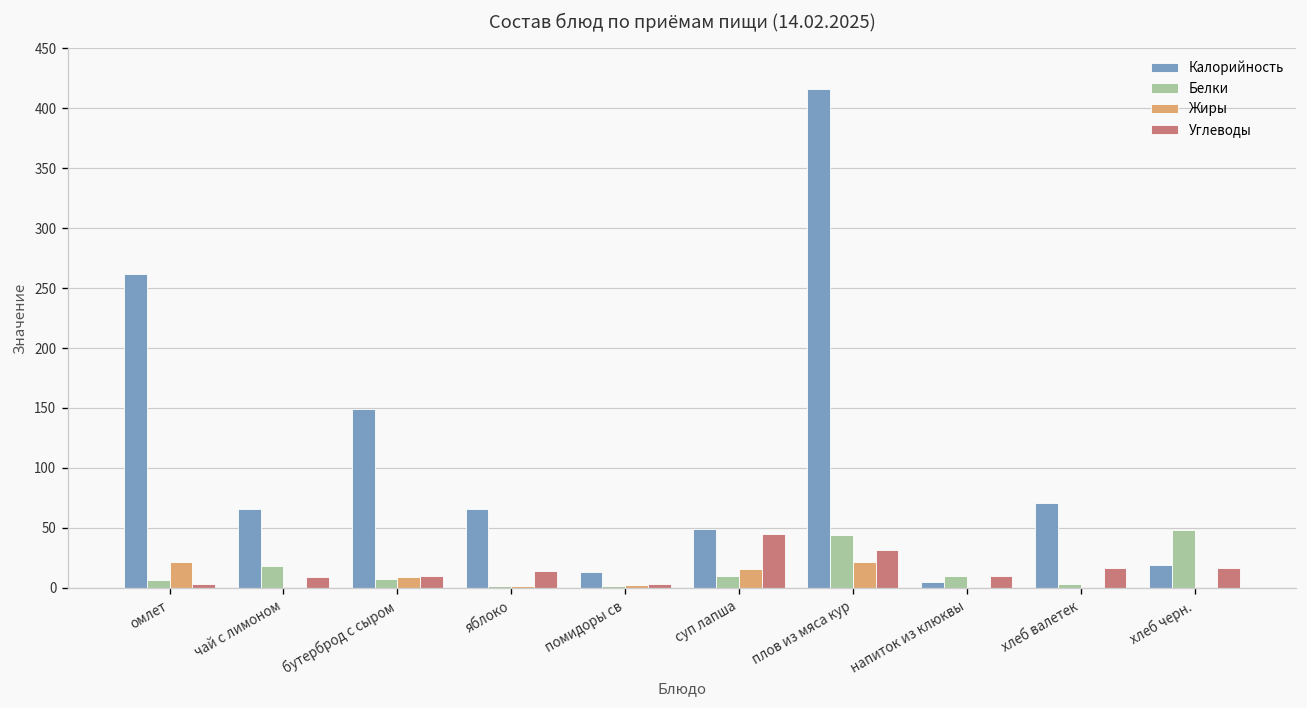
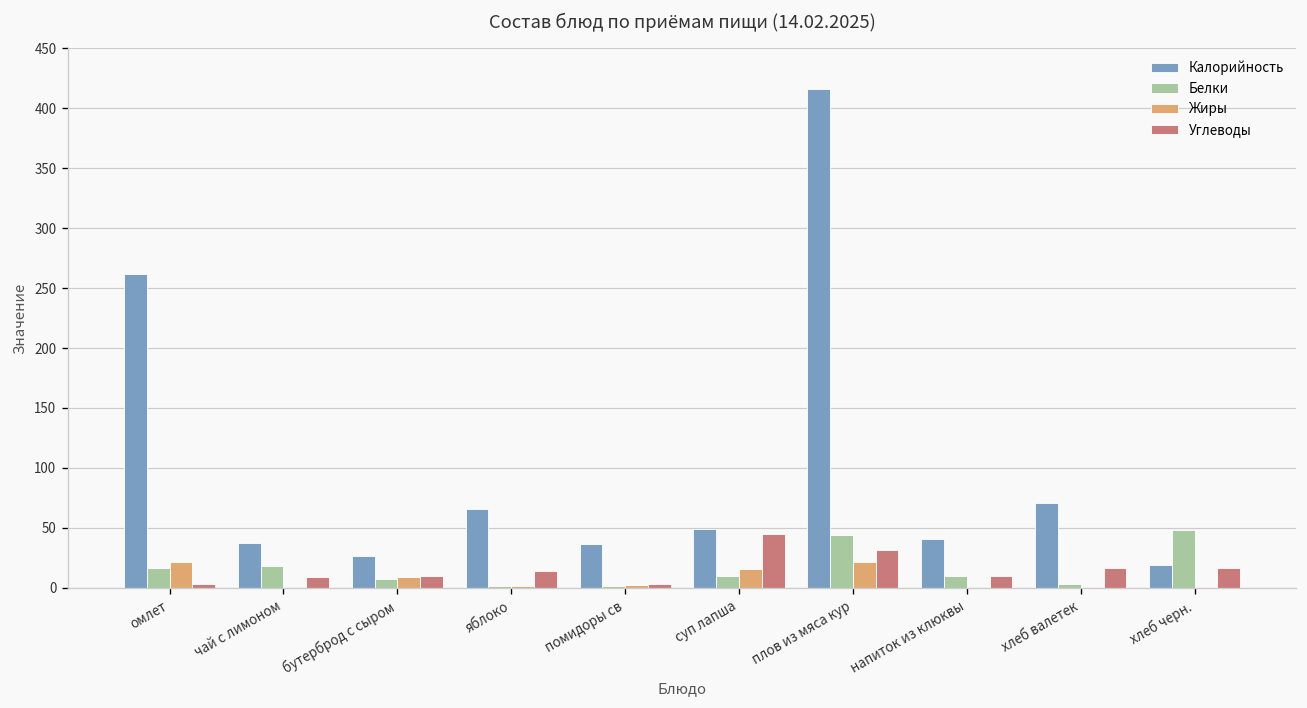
Белки, омлет: 10 -> 20
Калорийность, чай с лимоном: 70 -> 40
Калорийность, бутерброд с сыром: 150 -> 30
Калорийность, помидоры св: 10 -> 40
Калорийность, напиток из клюквы: 10 -> 40
